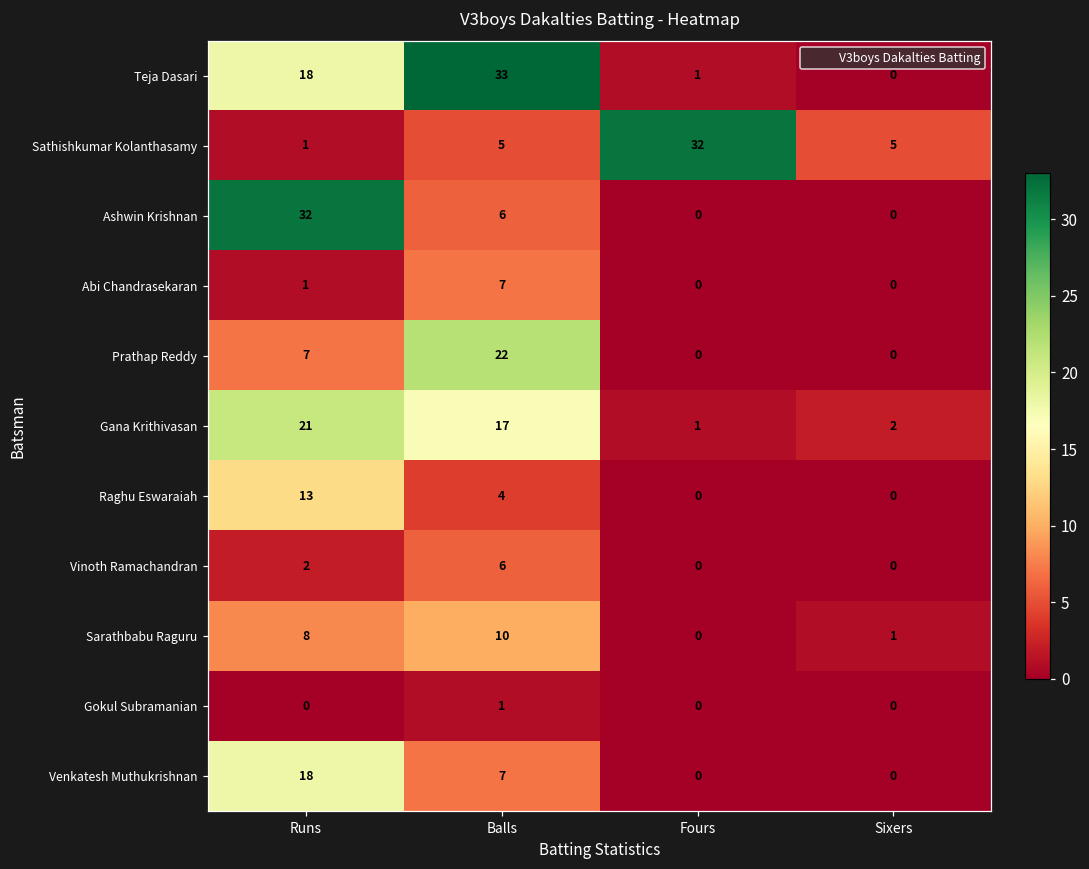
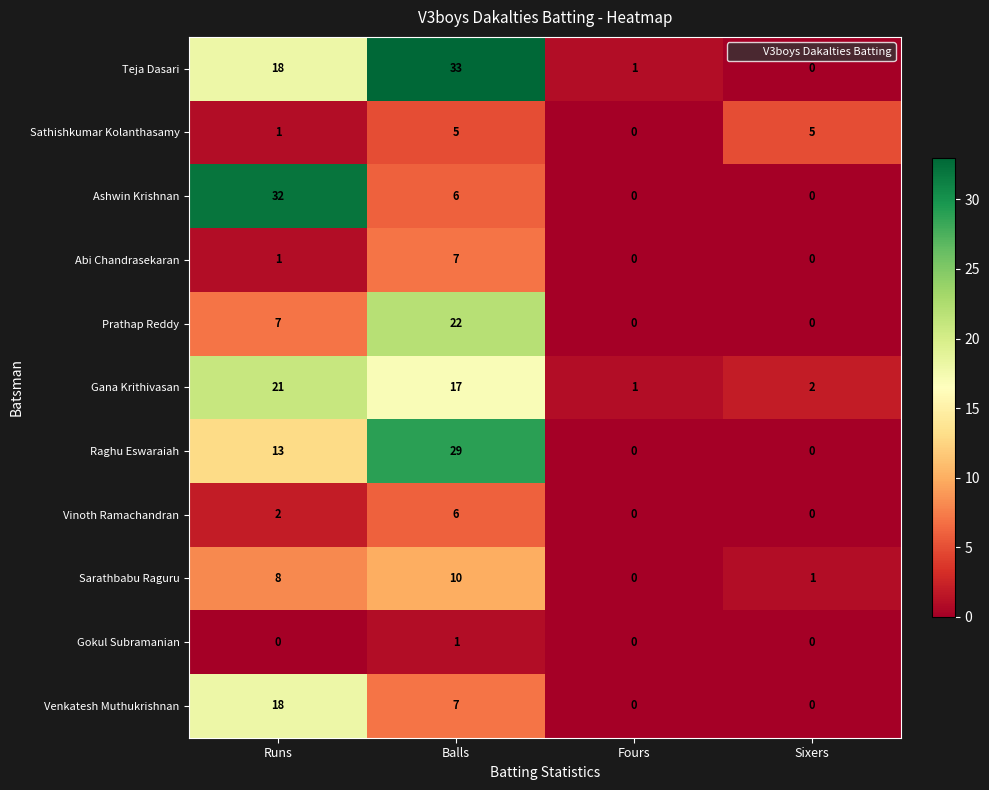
Sathishkumar Kolanthasamy, Fours: 32 -> 0
Raghu Eswaraiah, Balls: 4 -> 29
